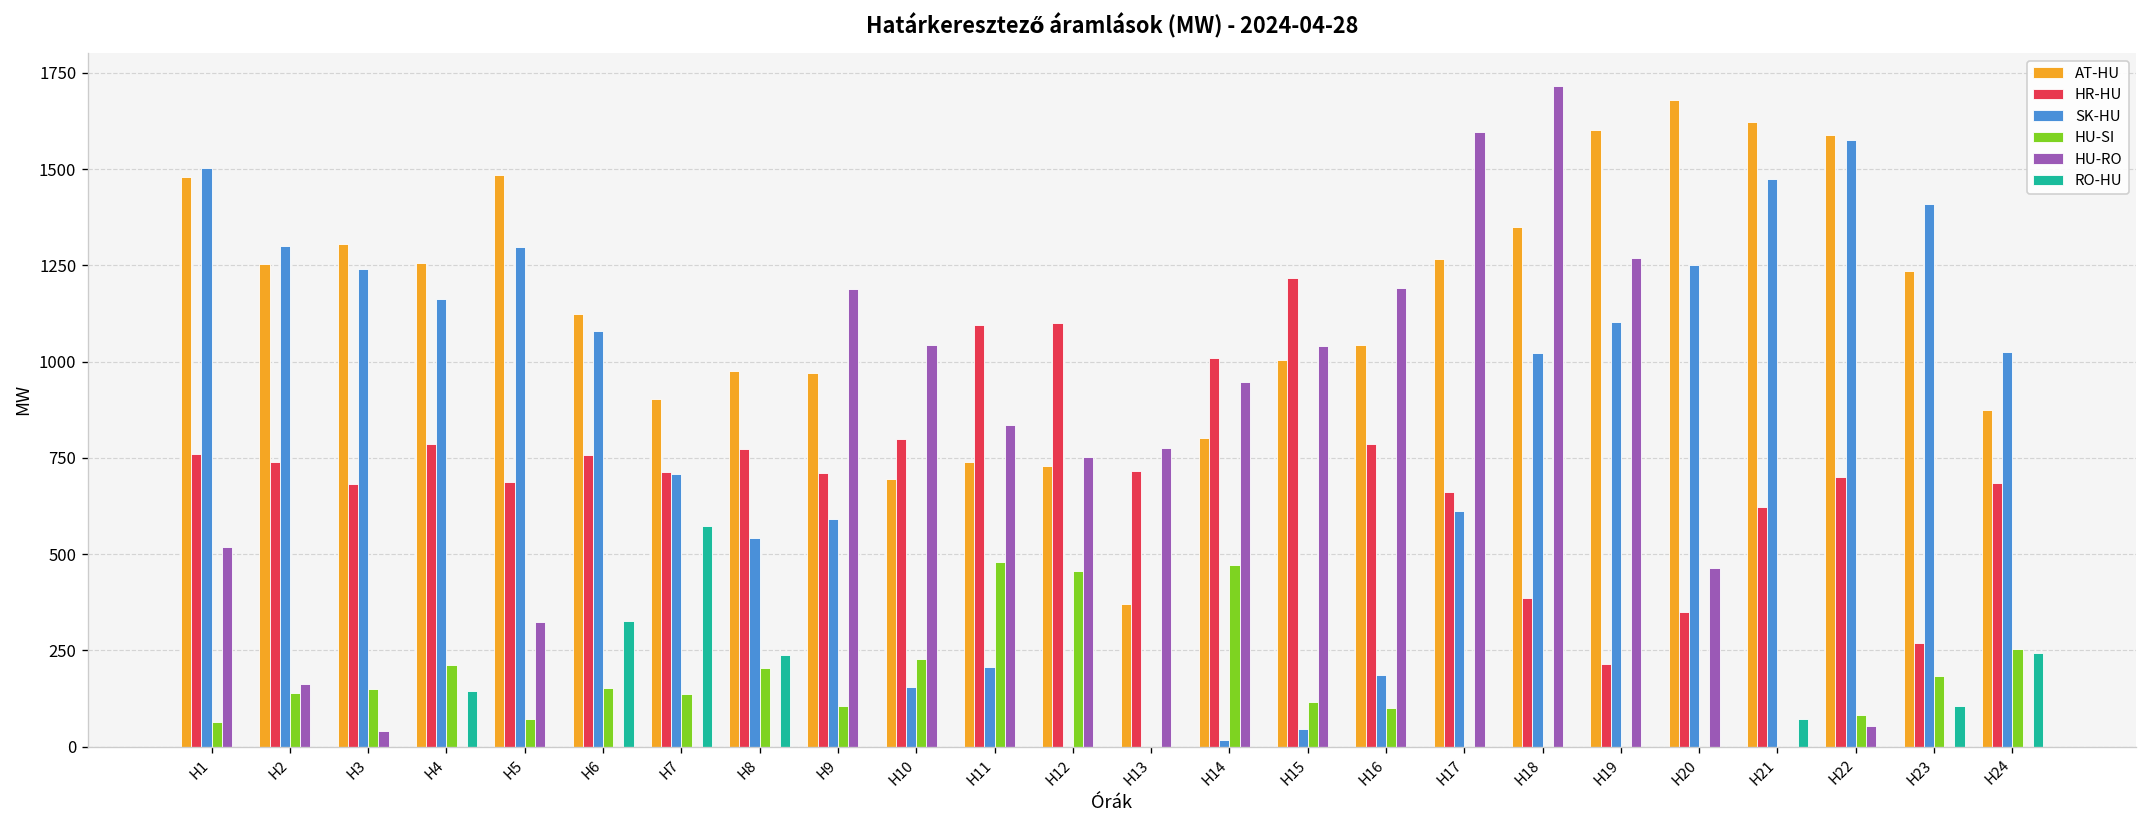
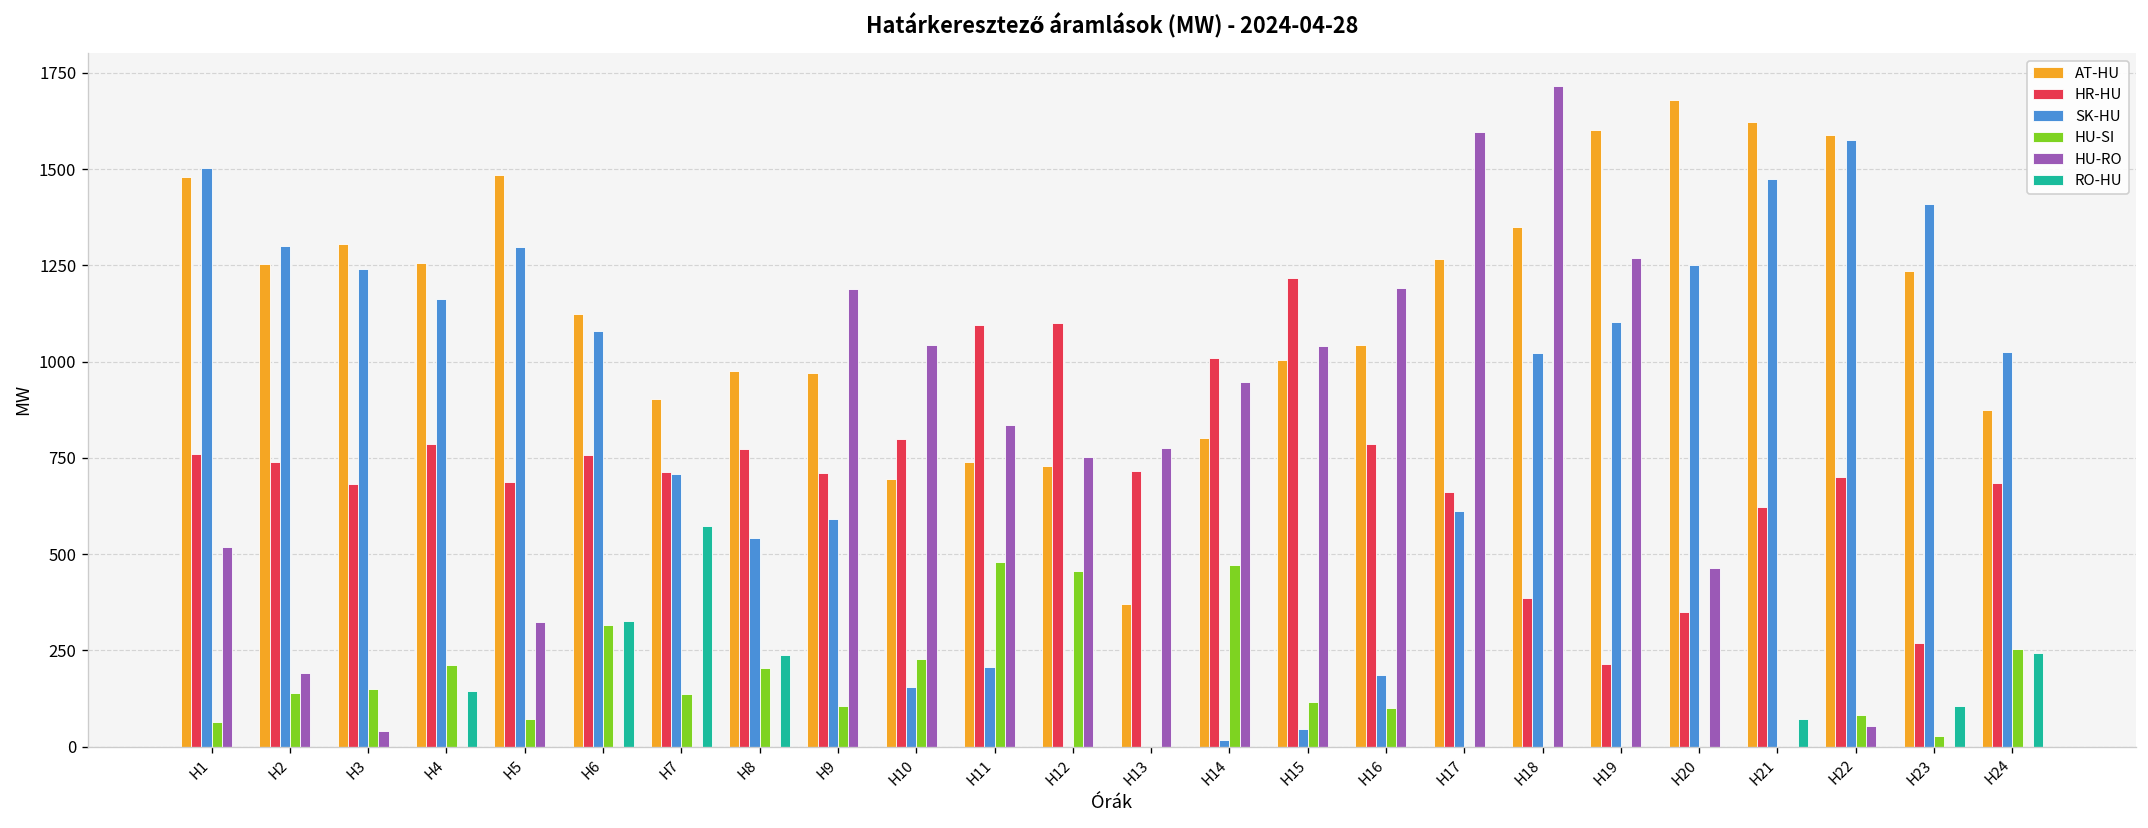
HU-RO, H2: 160 -> 190
HU-SI, H6: 150 -> 310
HU-SI, H23: 180 -> 30
